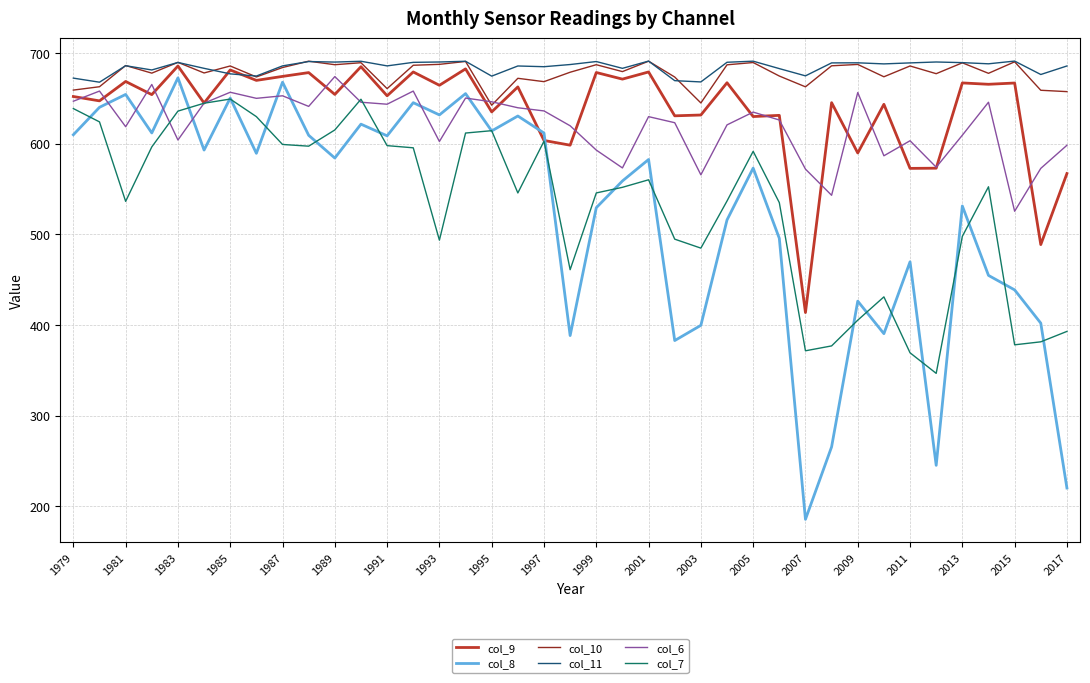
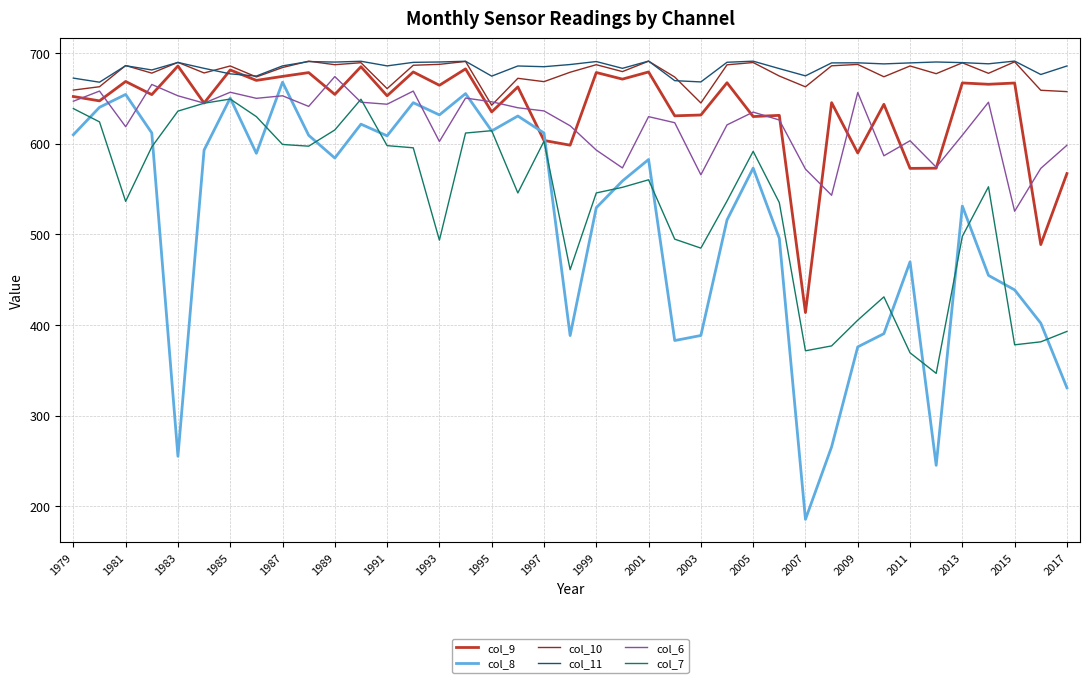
col_8, 1983: 670 -> 260
col_6, 1983: 600 -> 650
col_8, 2003: 400 -> 390
col_8, 2009: 430 -> 380
col_8, 2017: 220 -> 330
